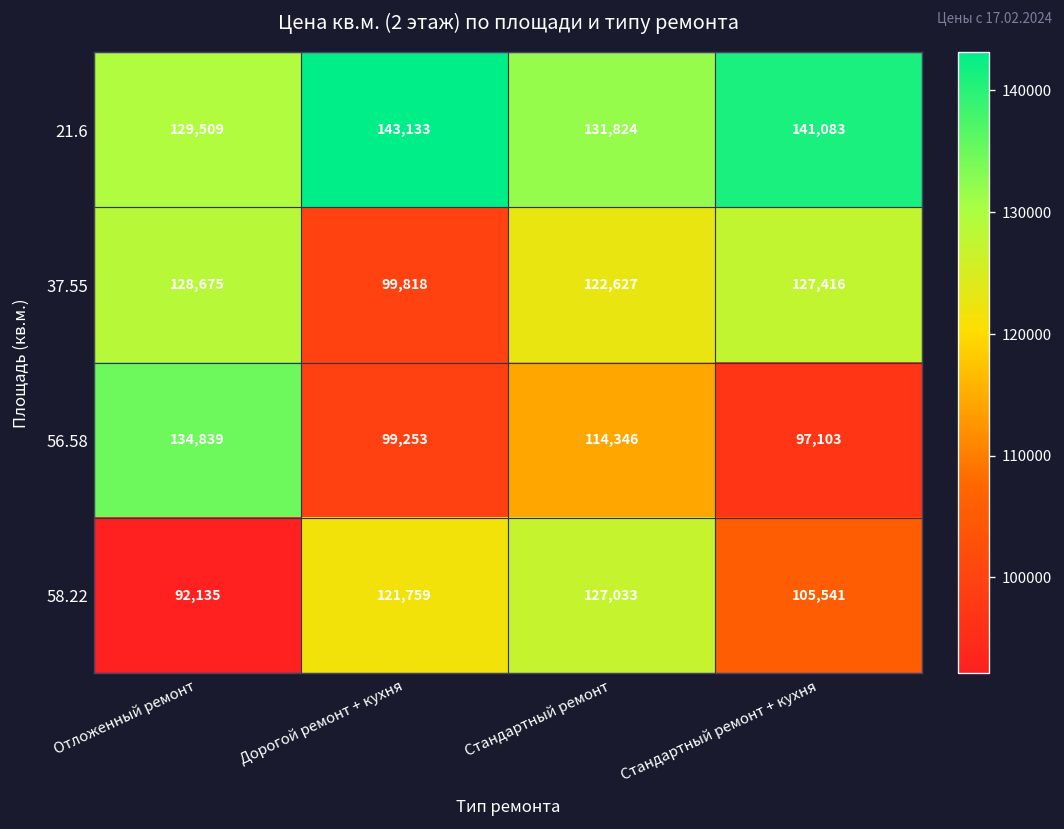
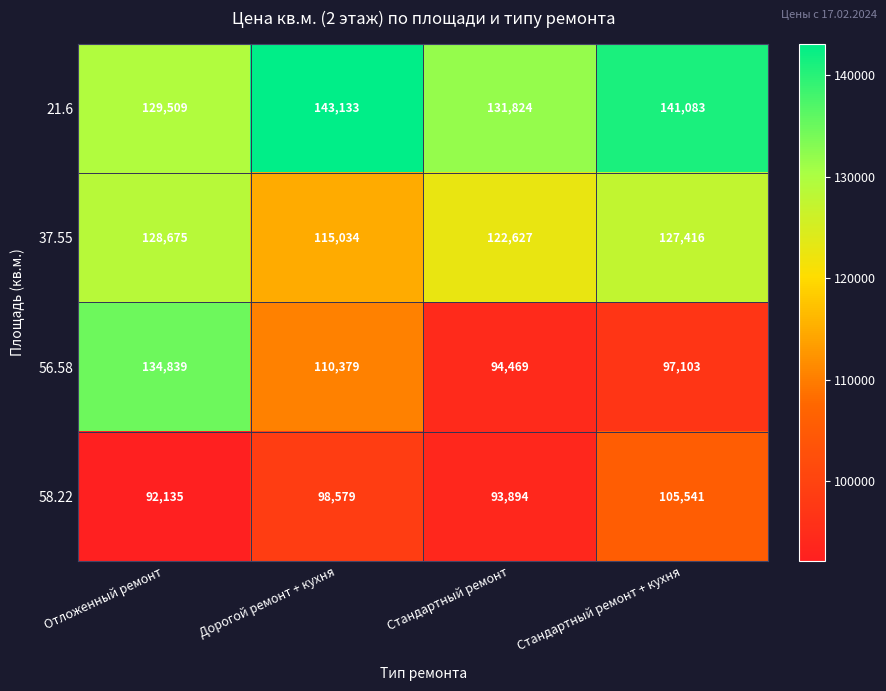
37.55, Дорогой ремонт + кухня: 99,818 -> 115,034
56.58, Дорогой ремонт + кухня: 99,253 -> 110,379
56.58, Стандартный ремонт: 114,346 -> 94,469
58.22, Дорогой ремонт + кухня: 121,759 -> 98,579
58.22, Стандартный ремонт: 127,033 -> 93,894
